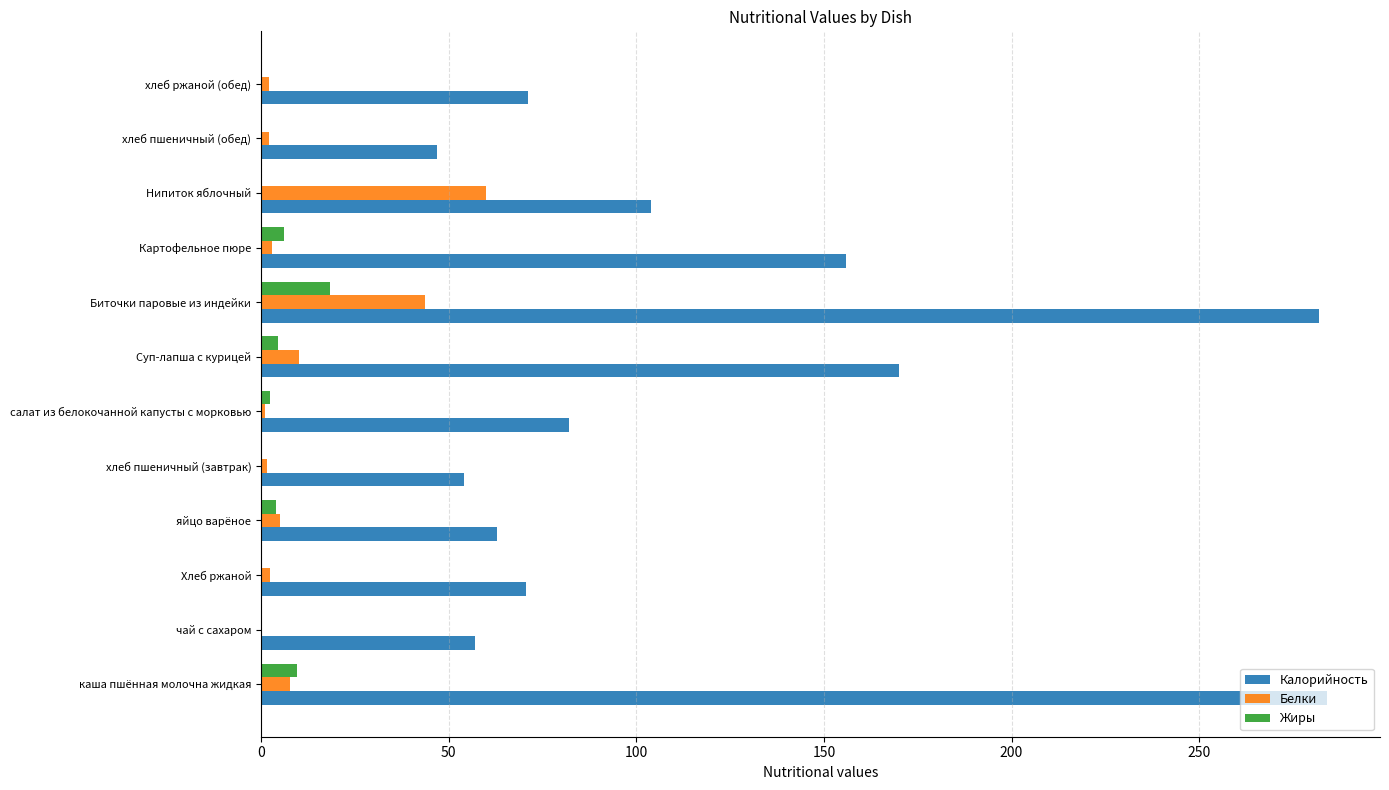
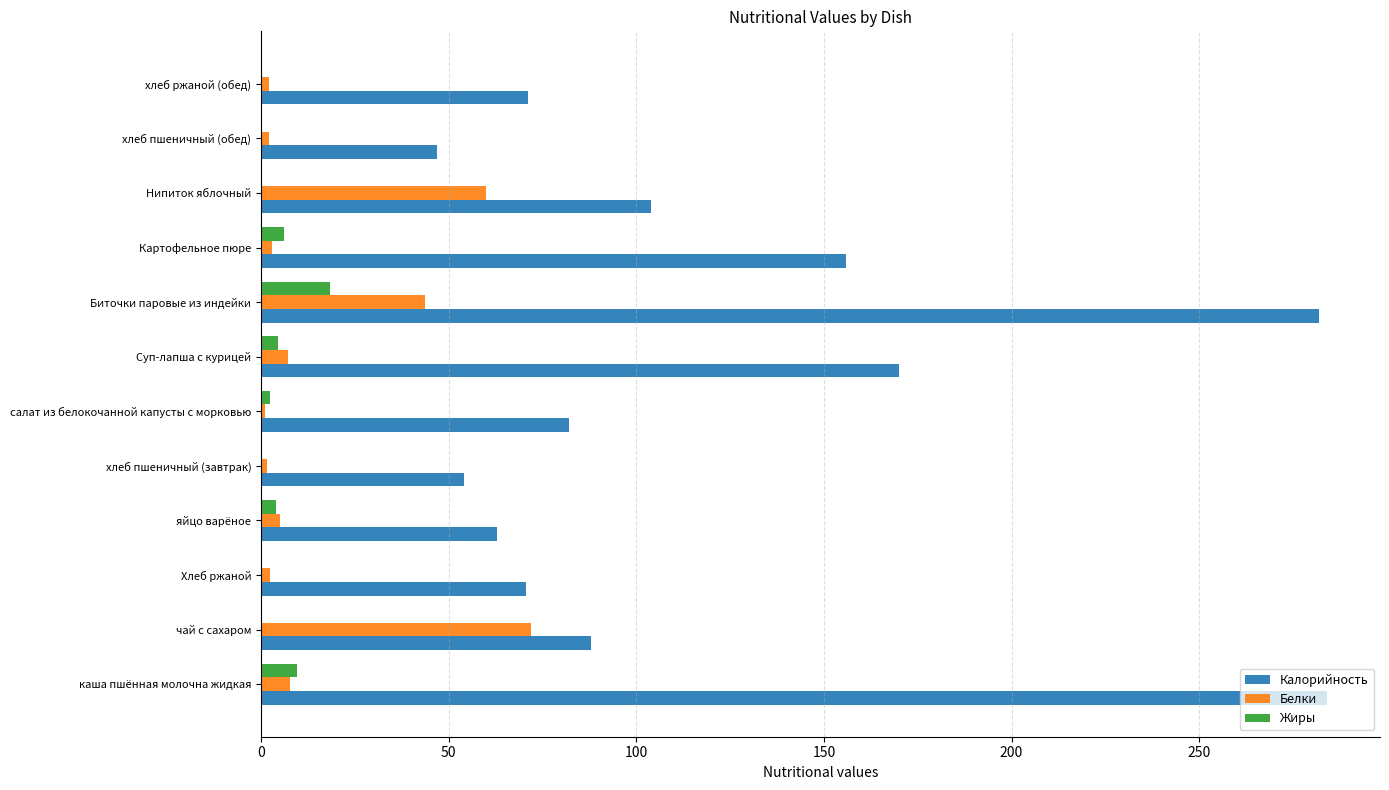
Белки, Суп-лапша с курицей: 10 -> 7
Белки, чай с сахаром: 0 -> 72
Калорийность, чай с сахаром: 57 -> 88
